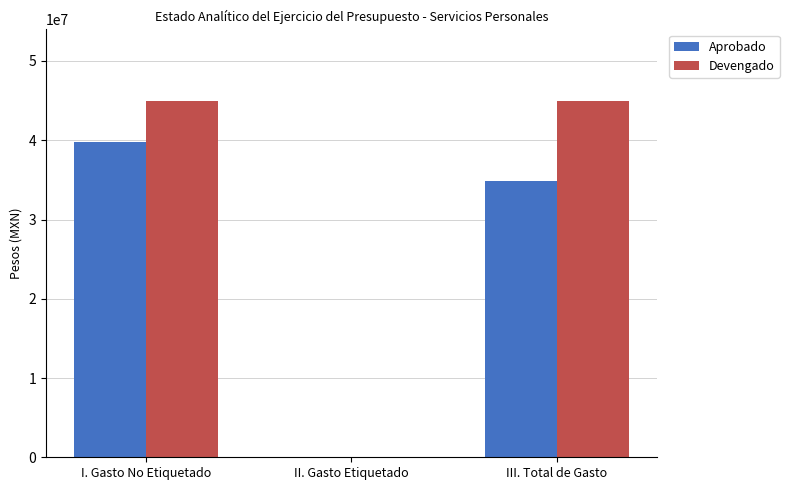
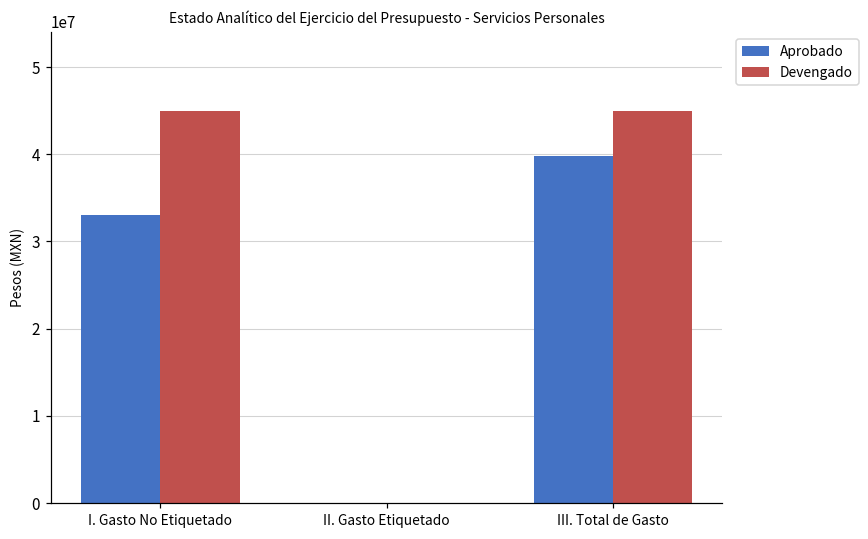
Aprobado, I. Gasto No Etiquetado: 40000000 -> 33000000
Aprobado, III. Total de Gasto: 35000000 -> 40000000
